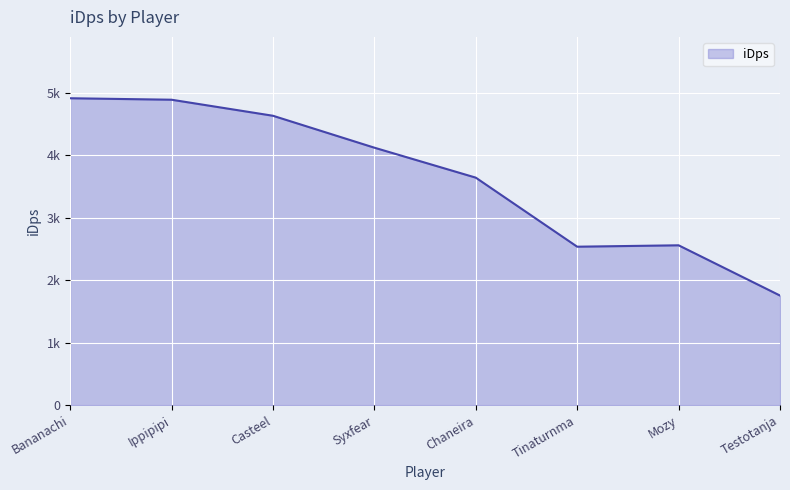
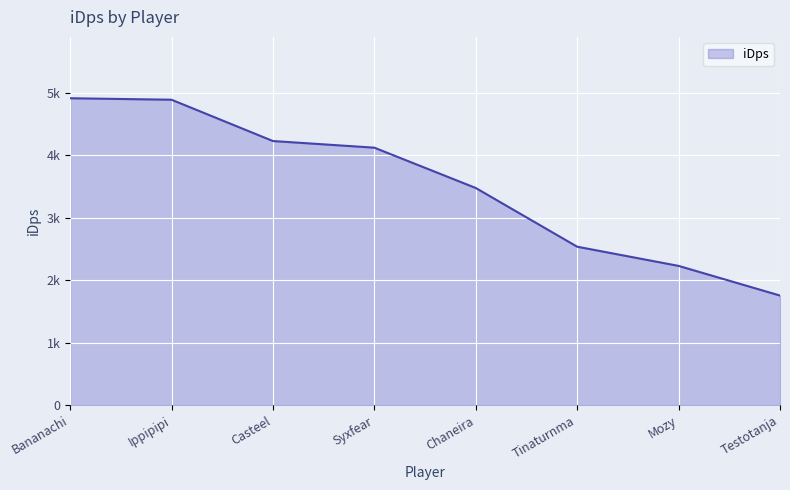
Casteel: 4600 -> 4200
Chaneira: 3600 -> 3500
Mozy: 2600 -> 2200
